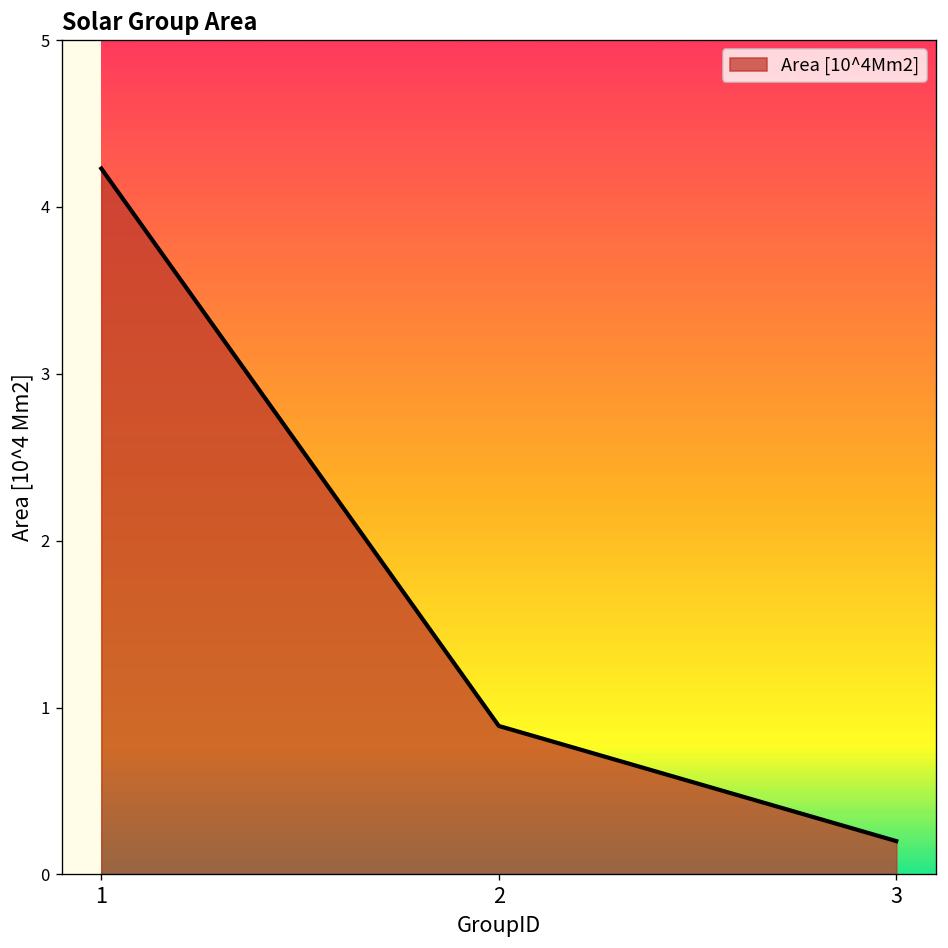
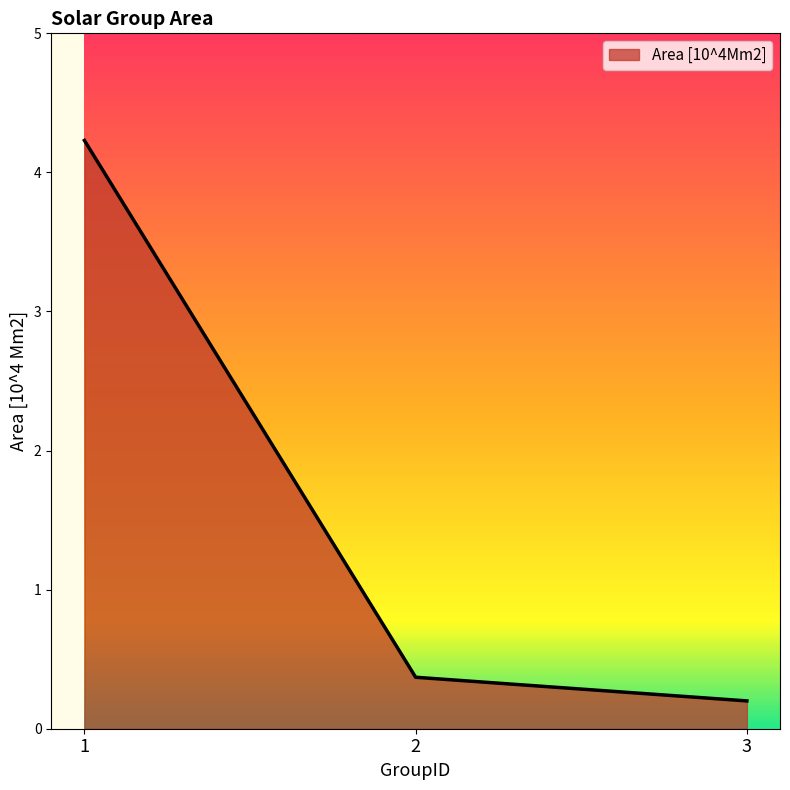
2: 0.89 -> 0.37
